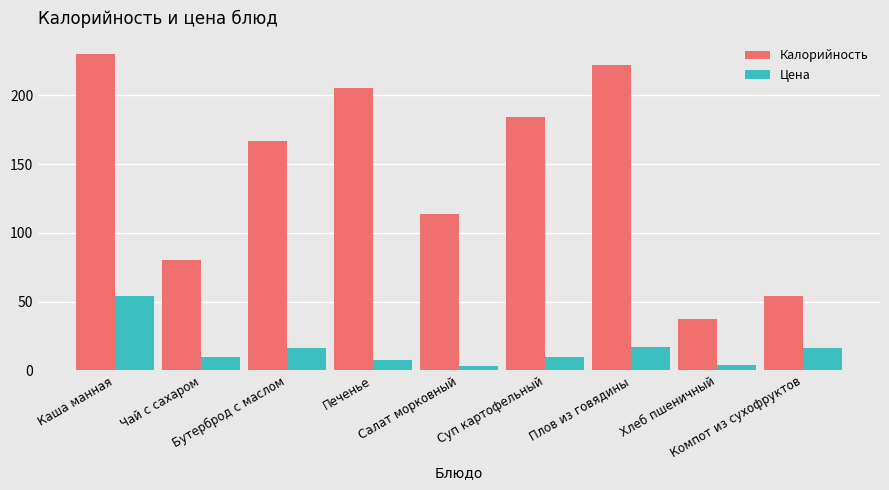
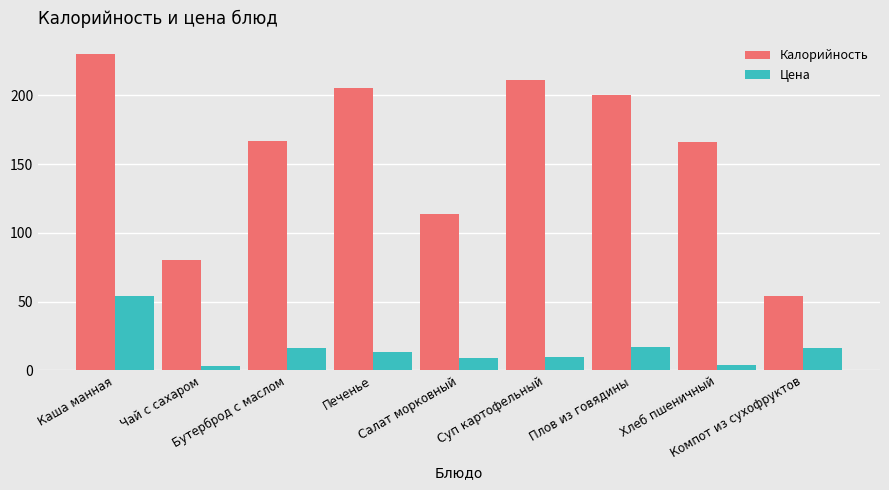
Цена, Чай с сахаром: 10 -> 3
Цена, Печенье: 7 -> 14
Цена, Салат морковный: 3 -> 9
Калорийность, Суп картофельный: 184 -> 211
Калорийность, Плов из говядины: 222 -> 200
Калорийность, Хлеб пшеничный: 37 -> 166
